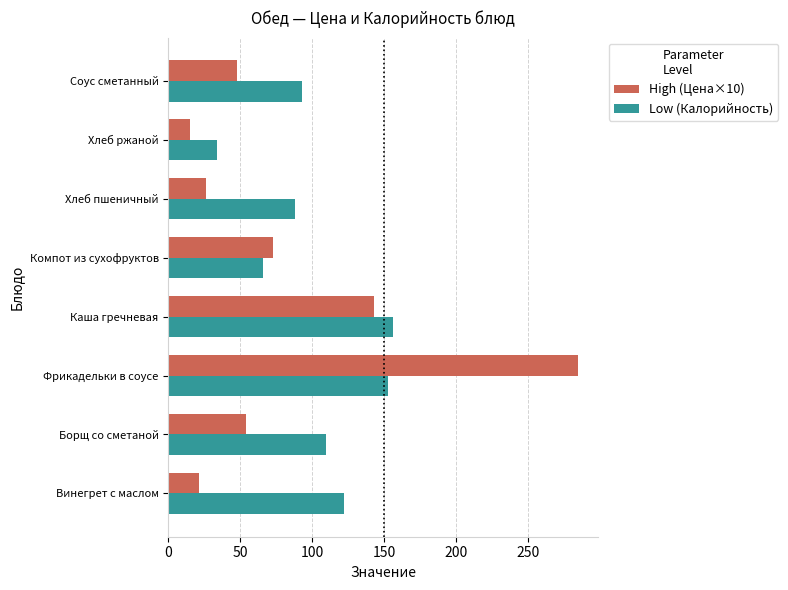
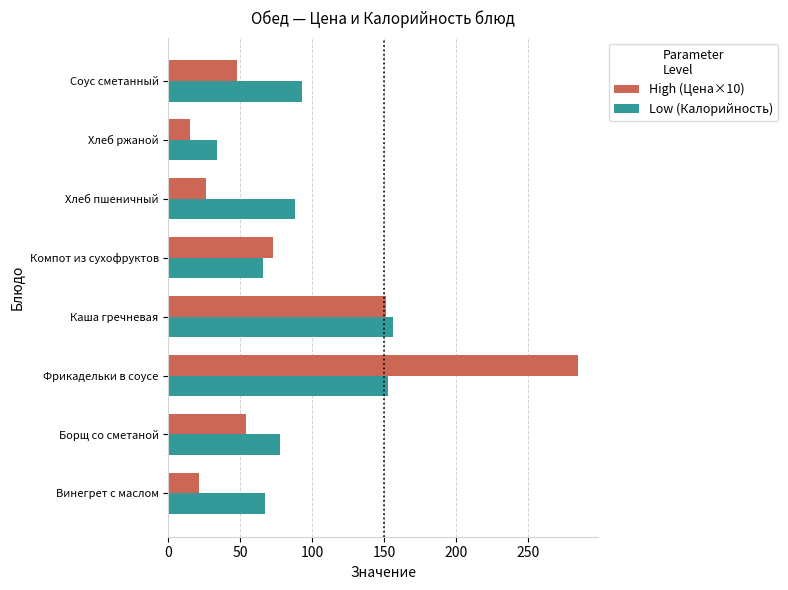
High (Цена×10), Каша гречневая: 143 -> 151
Low (Калорийность), Борщ со сметаной: 110 -> 78
Low (Калорийность), Винегрет с маслом: 122 -> 67
